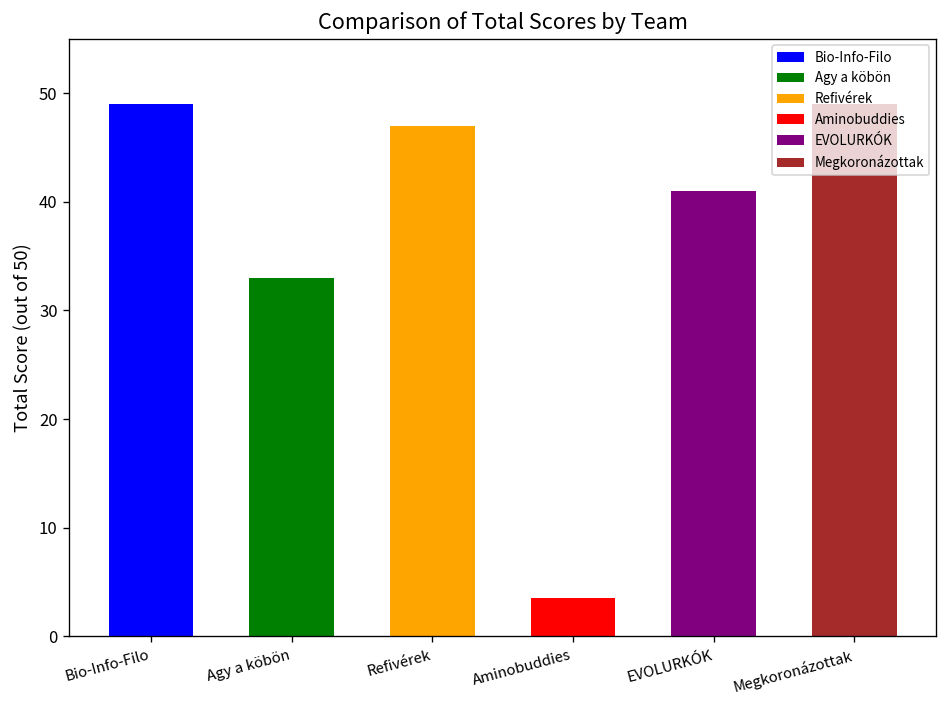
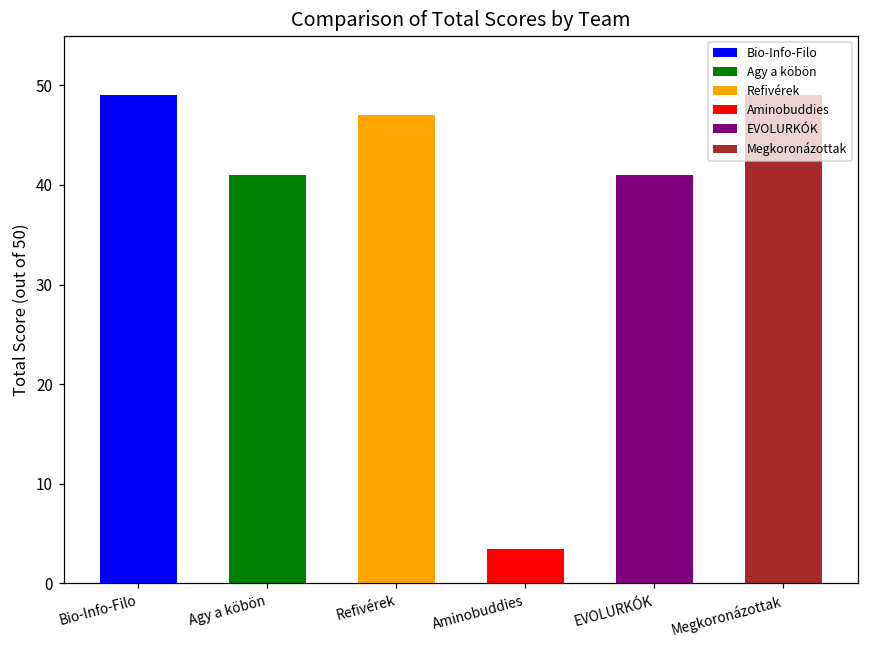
Agy a köbön: 33 -> 41
